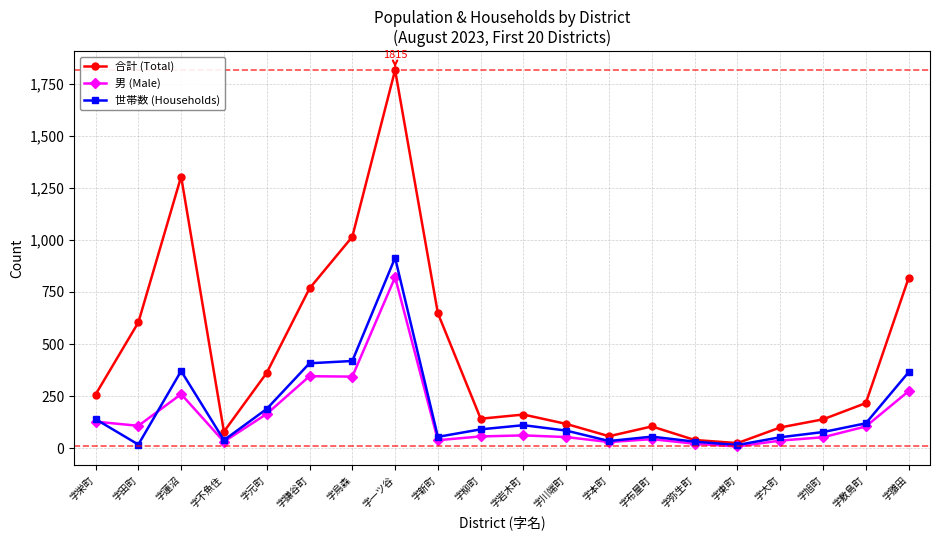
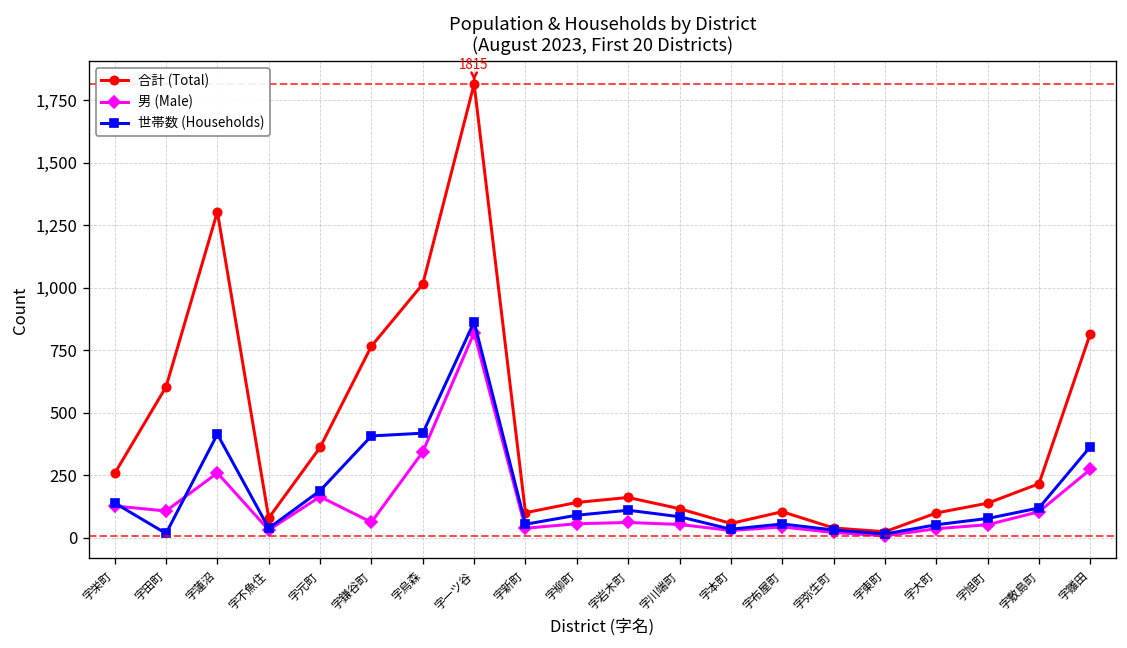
世帯数 (Households), 字蓮沼: 370 -> 420
男 (Male), 字鎌谷町: 350 -> 60
世帯数 (Households), 字一ツ谷: 910 -> 860
合計 (Total), 字新町: 650 -> 100
